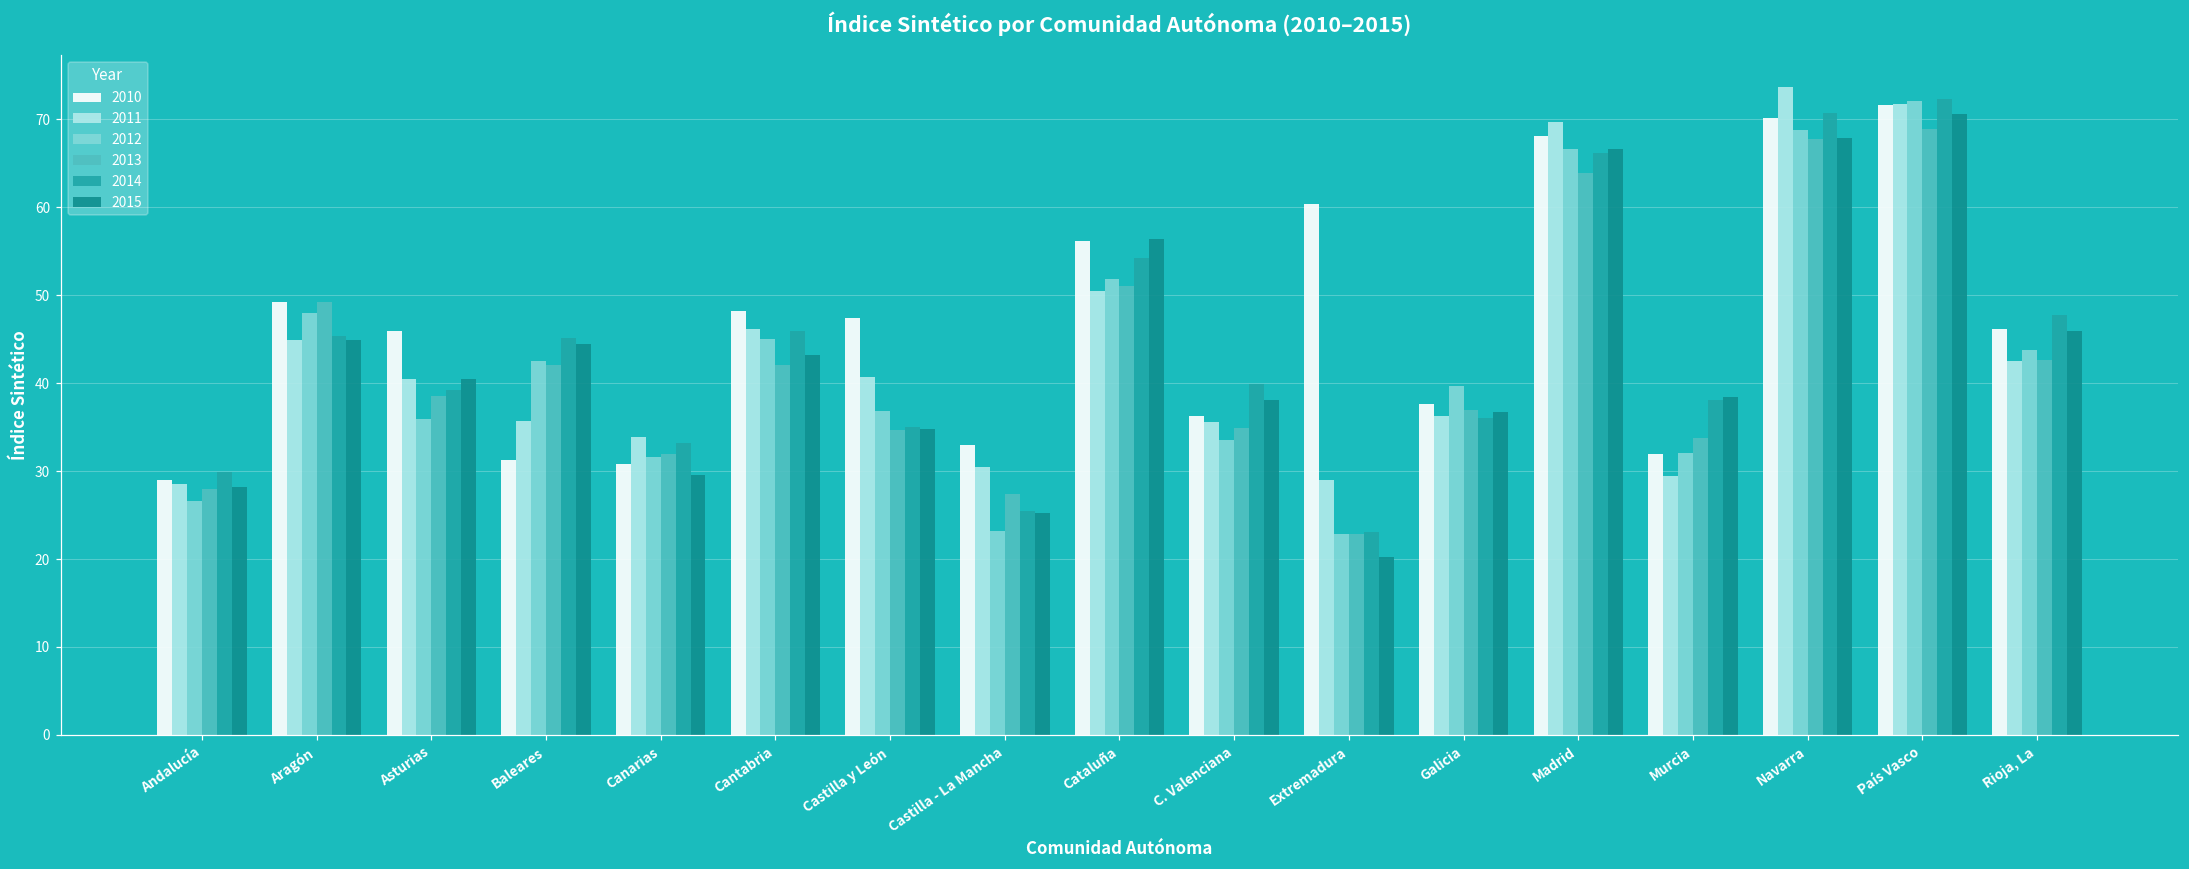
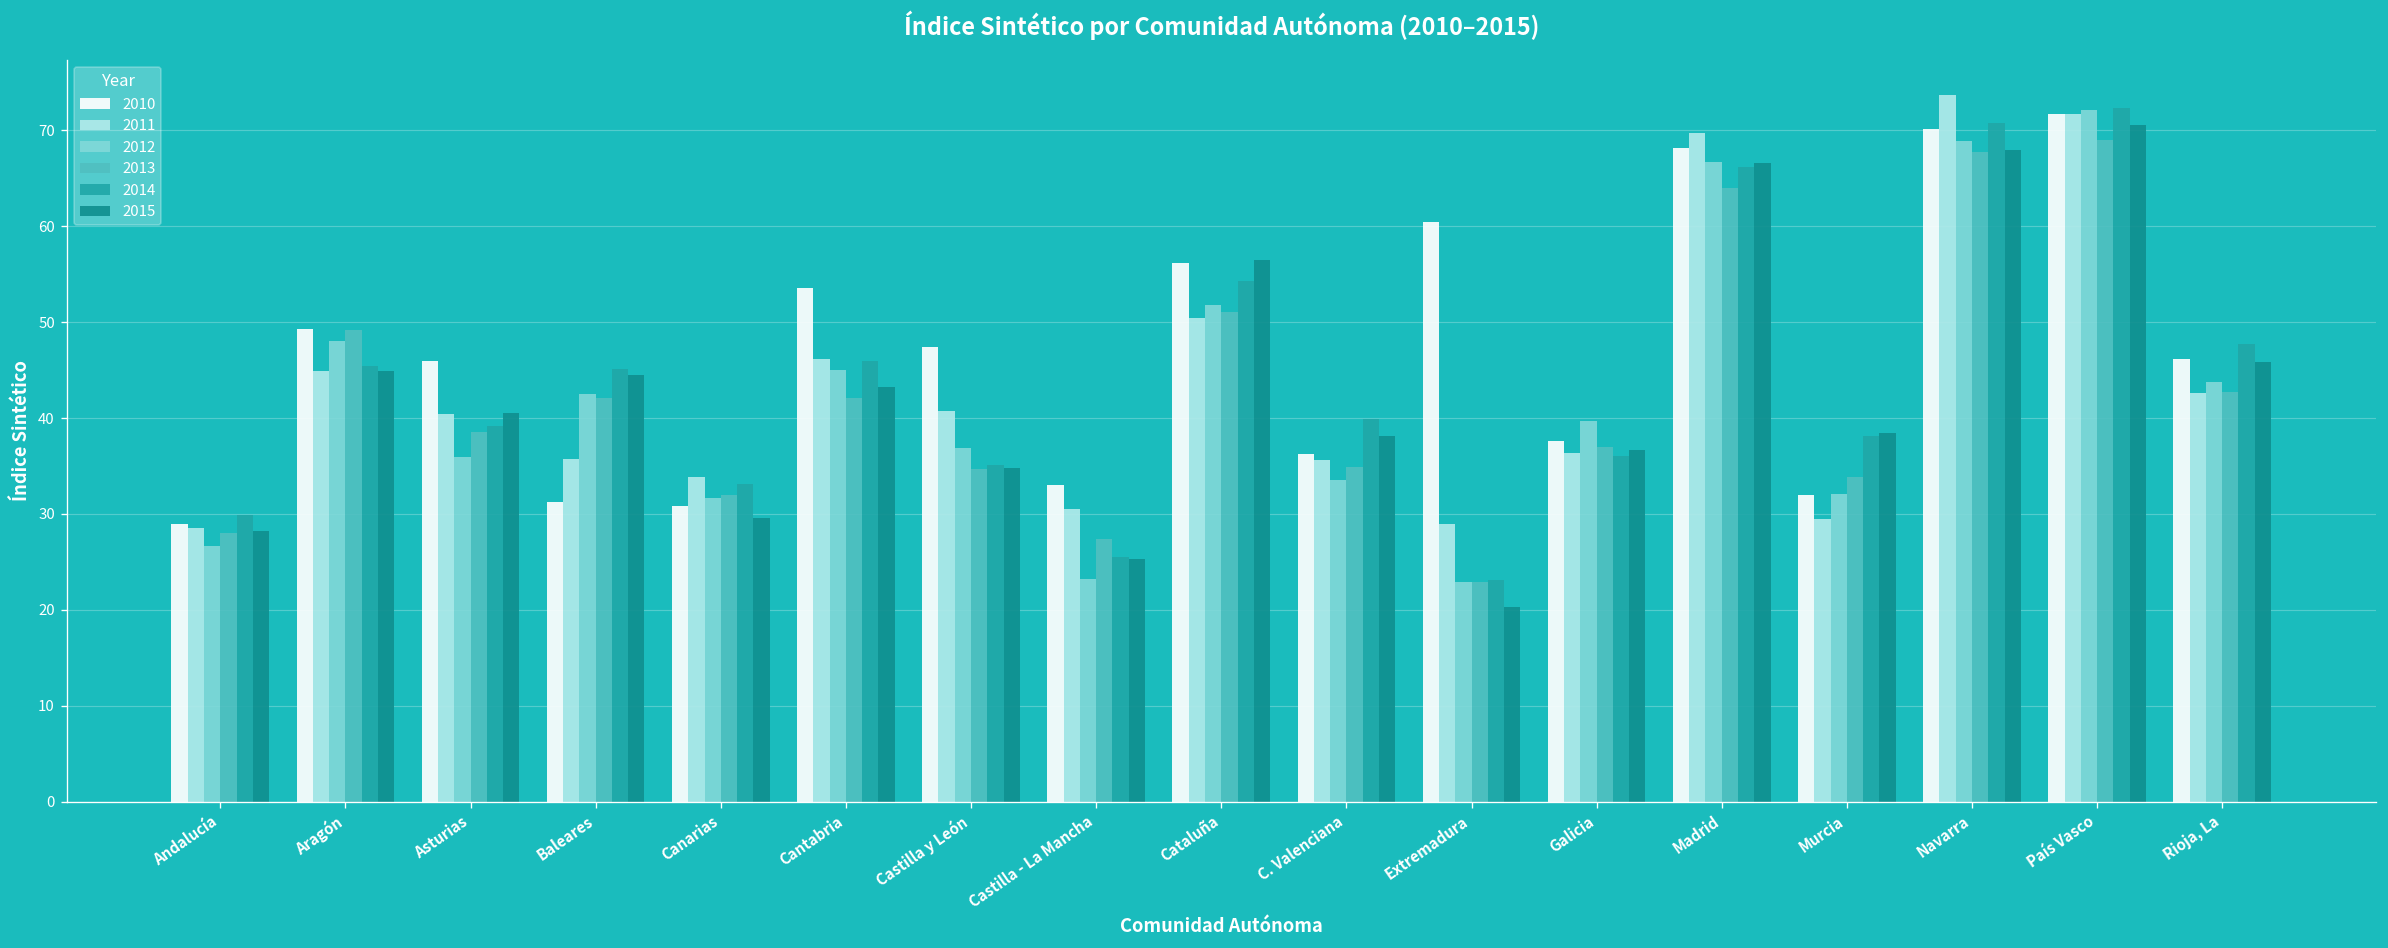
2010, Cantabria: 48 -> 54
